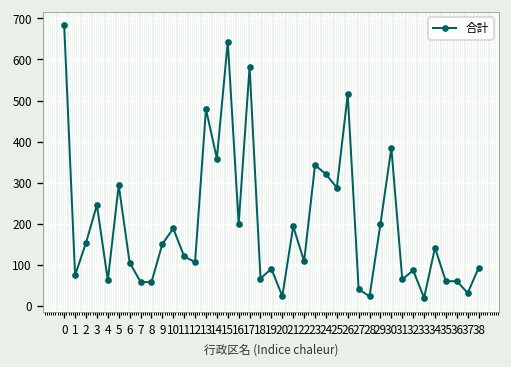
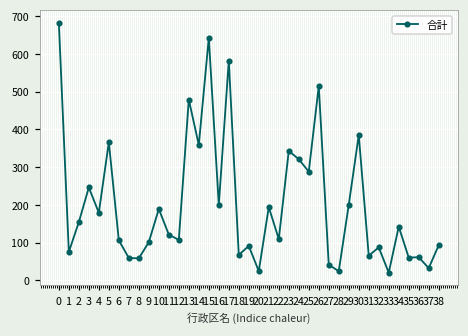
4: 60 -> 180
5: 290 -> 370
9: 150 -> 100
